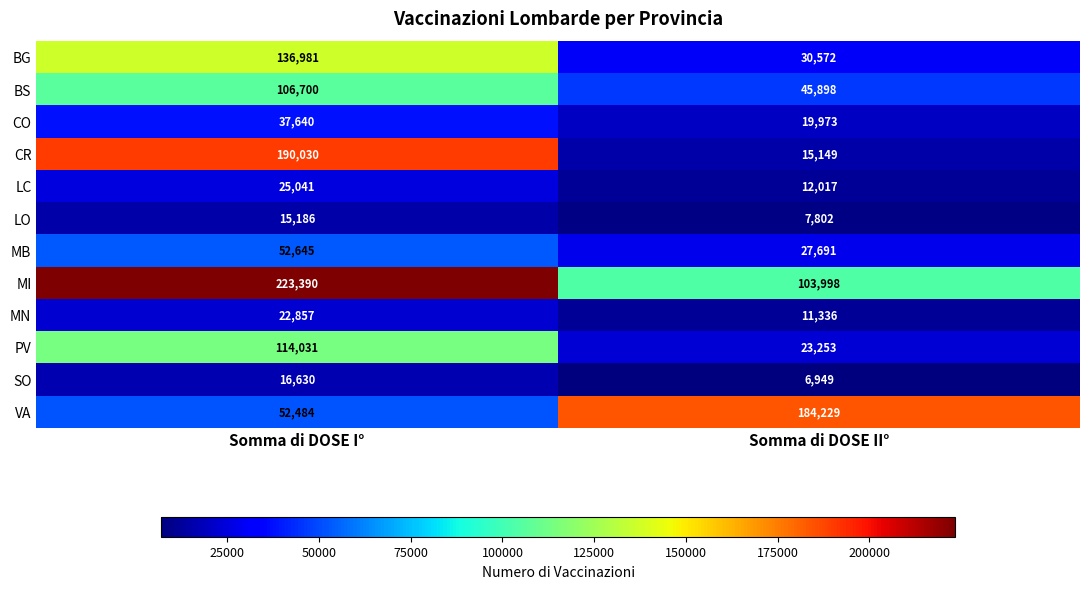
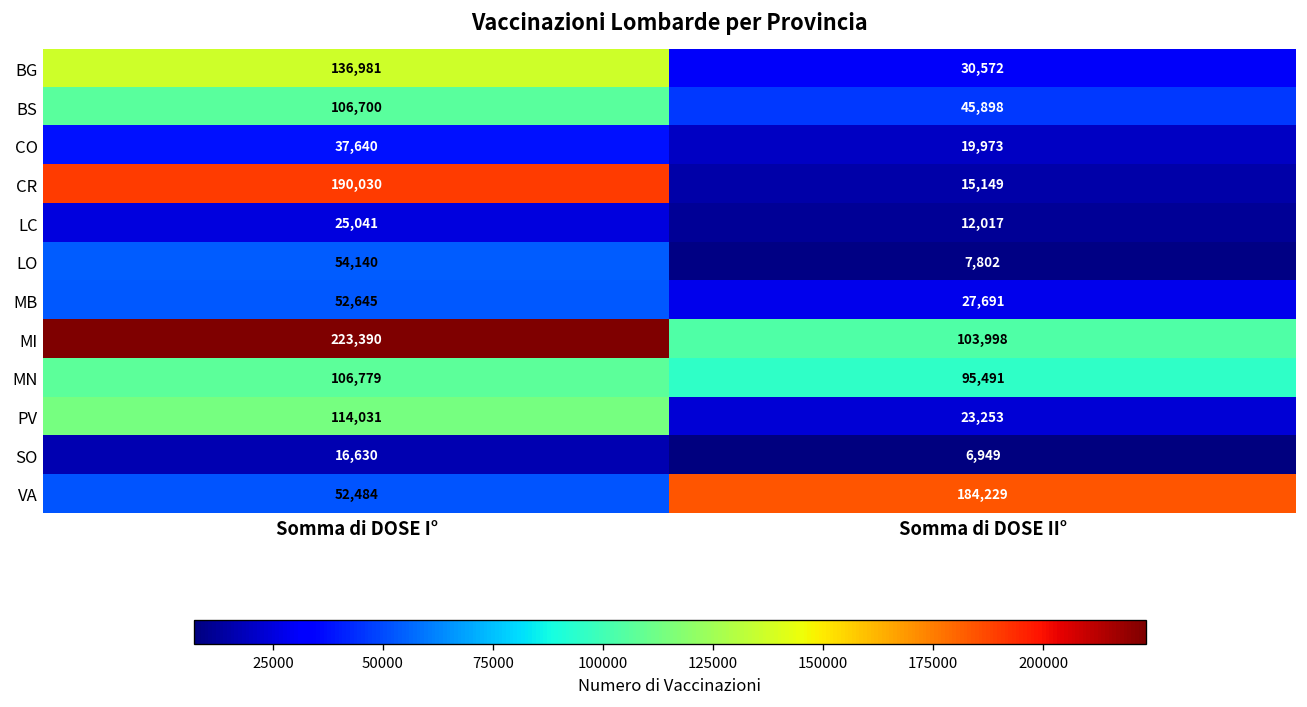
LO, Somma di DOSE I°: 15,186 -> 54,140
MN, Somma di DOSE I°: 22,857 -> 106,779
MN, Somma di DOSE II°: 11,336 -> 95,491
